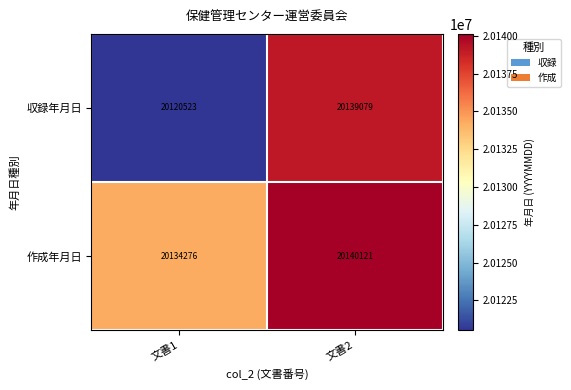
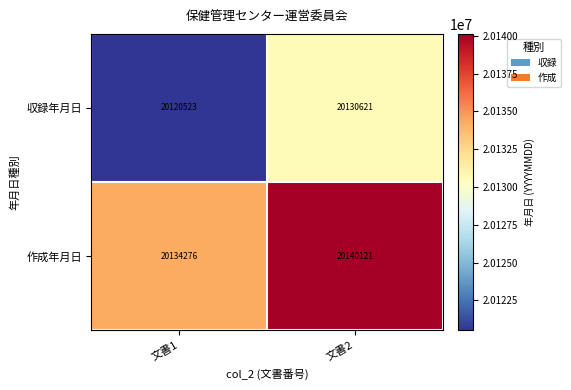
収録年月日, 文書2: 20139079 -> 20130621
